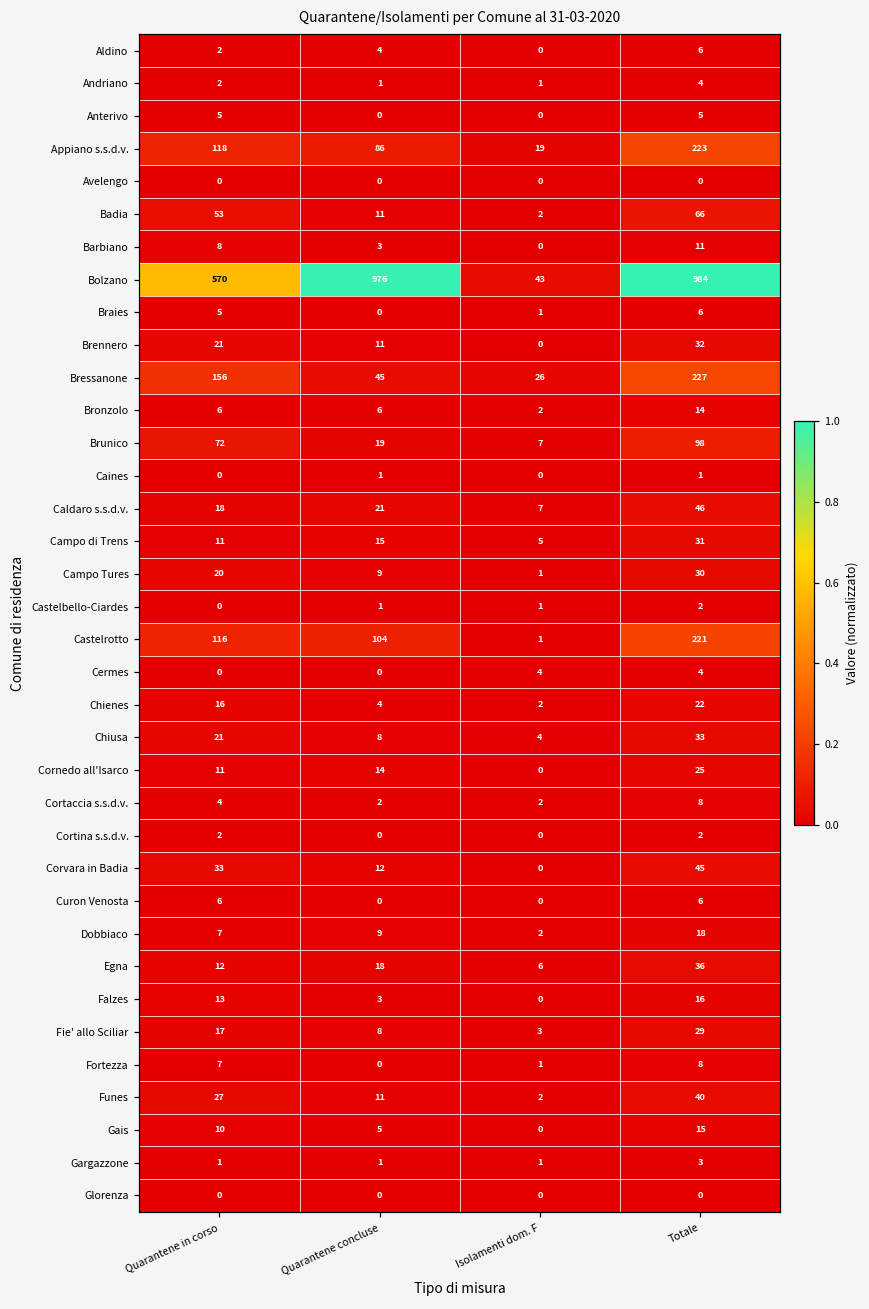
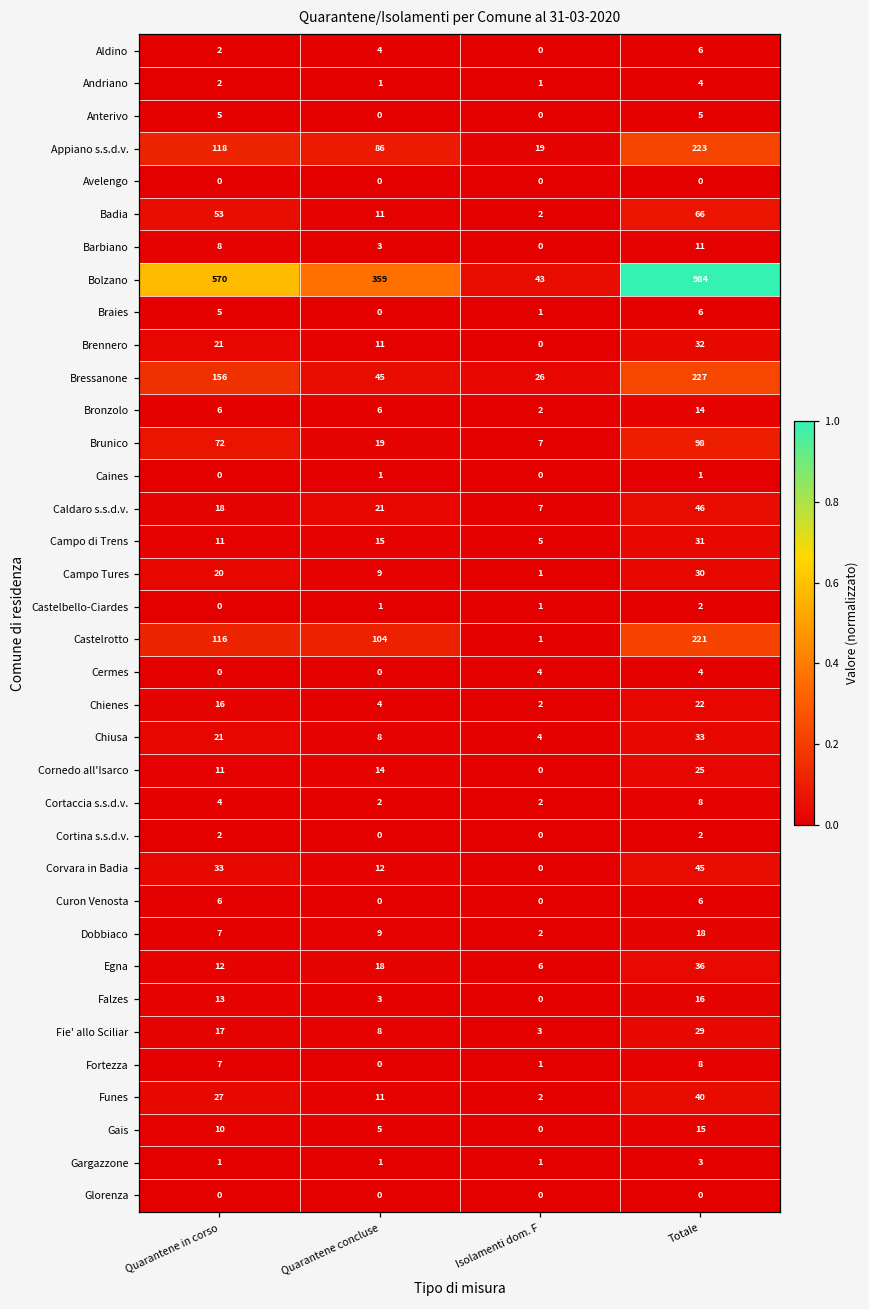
Bolzano, Quarantene concluse: 976 -> 359
